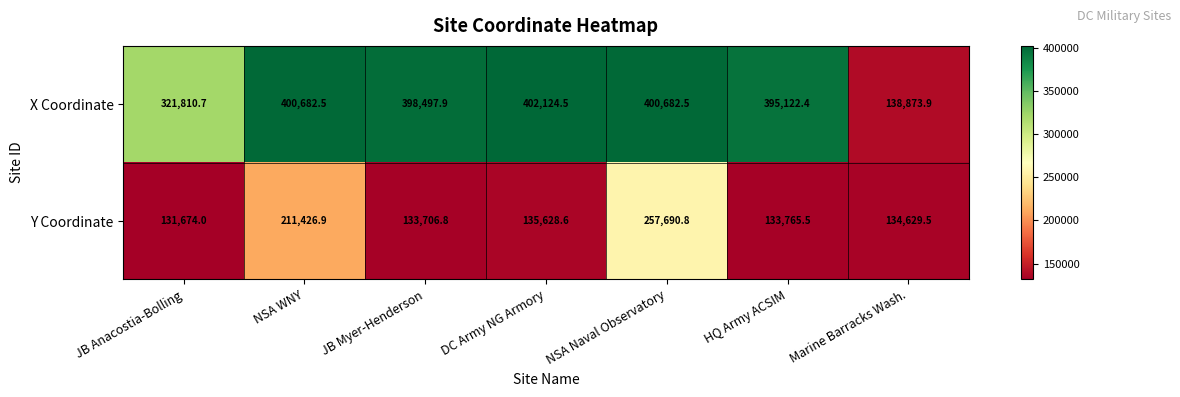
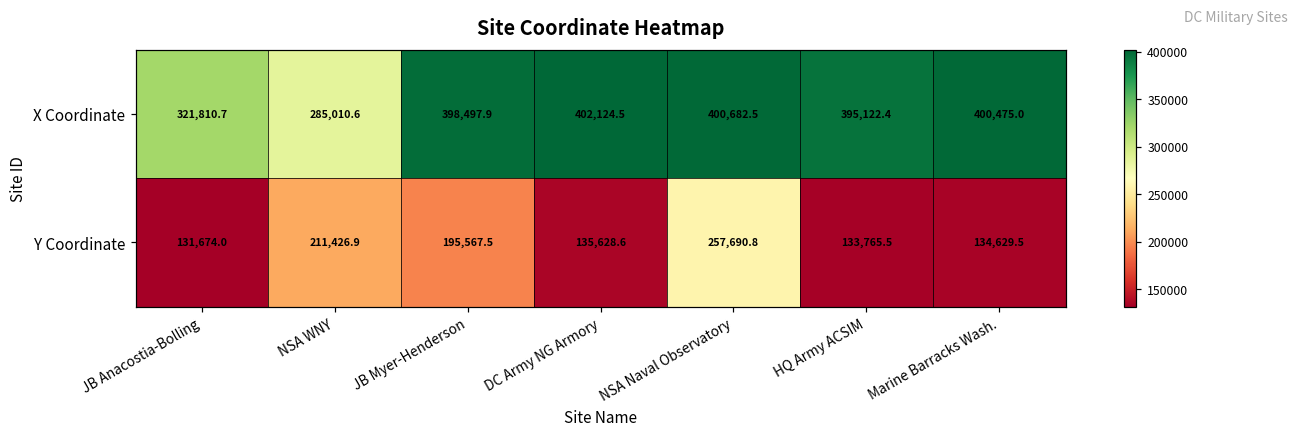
X Coordinate, NSA WNY: 400,682.5 -> 285,010.6
X Coordinate, Marine Barracks Wash.: 138,873.9 -> 400,475.0
Y Coordinate, JB Myer-Henderson: 133,706.8 -> 195,567.5
